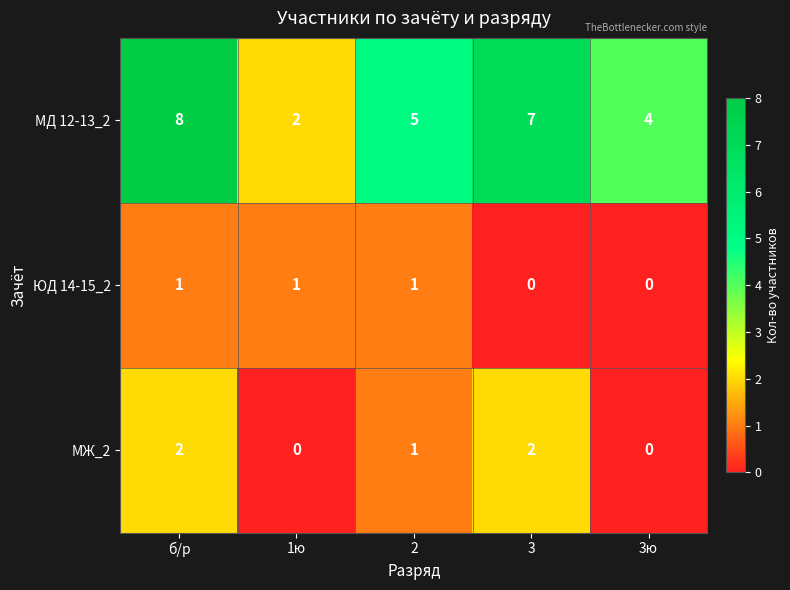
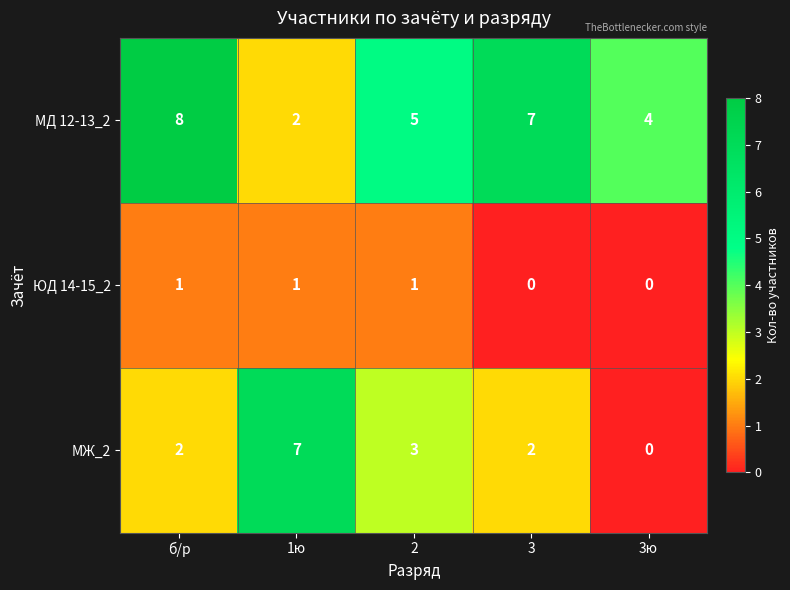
МЖ_2, 1ю: 0 -> 7
МЖ_2, 2: 1 -> 3
